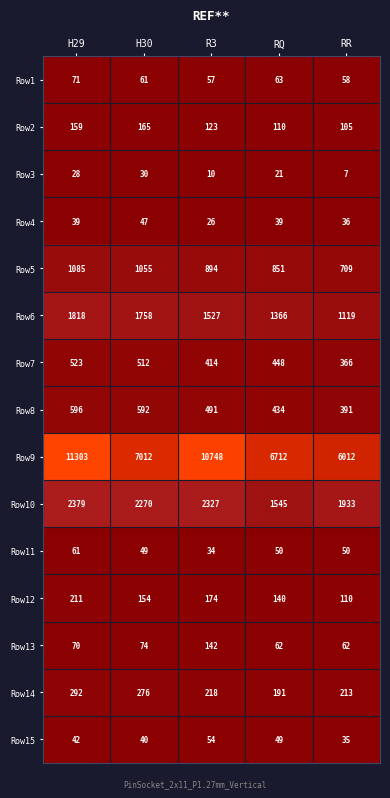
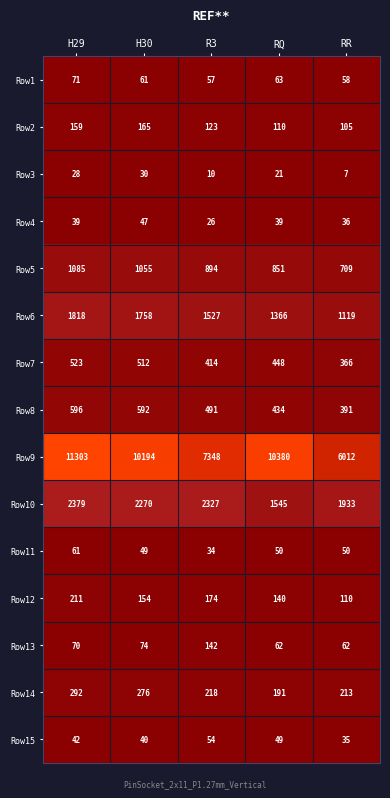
Row9, H30: 7012 -> 10194
Row9, R3: 10748 -> 7348
Row9, RQ: 6712 -> 10380
